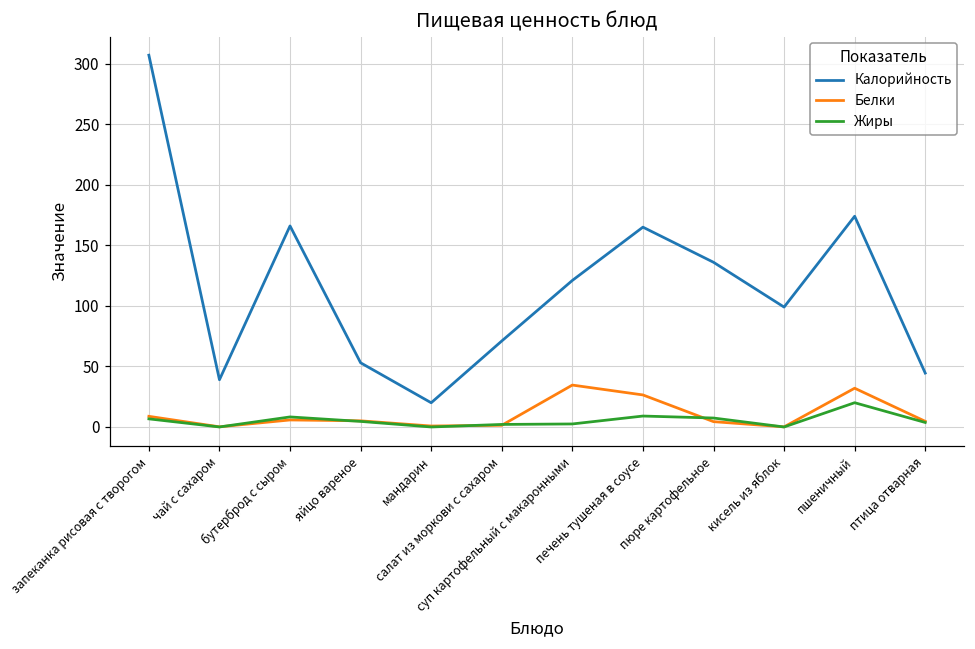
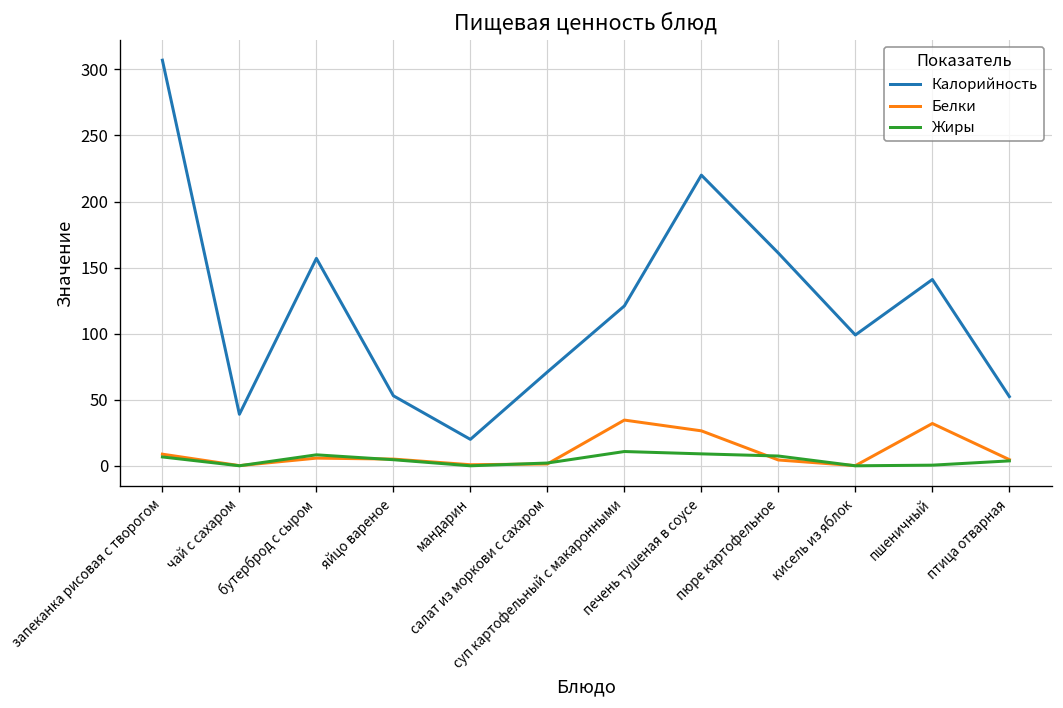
Калорийность, бутерброд с сыром: 166 -> 157
Жиры, суп картофельный с макаронными: 3 -> 11
Калорийность, печень тушеная в соусе: 165 -> 220
Калорийность, пюре картофельное: 136 -> 161
Калорийность, пшеничный: 174 -> 141
Жиры, пшеничный: 20 -> 0
Калорийность, птица отварная: 45 -> 52
